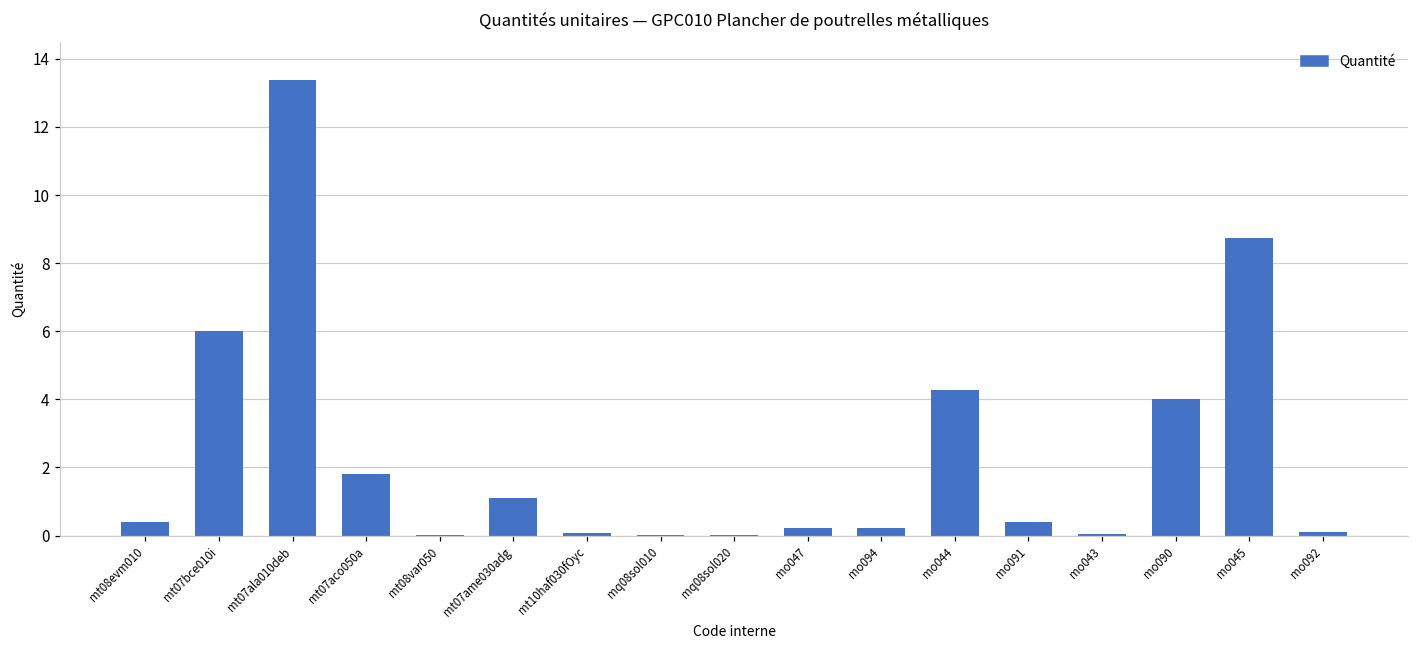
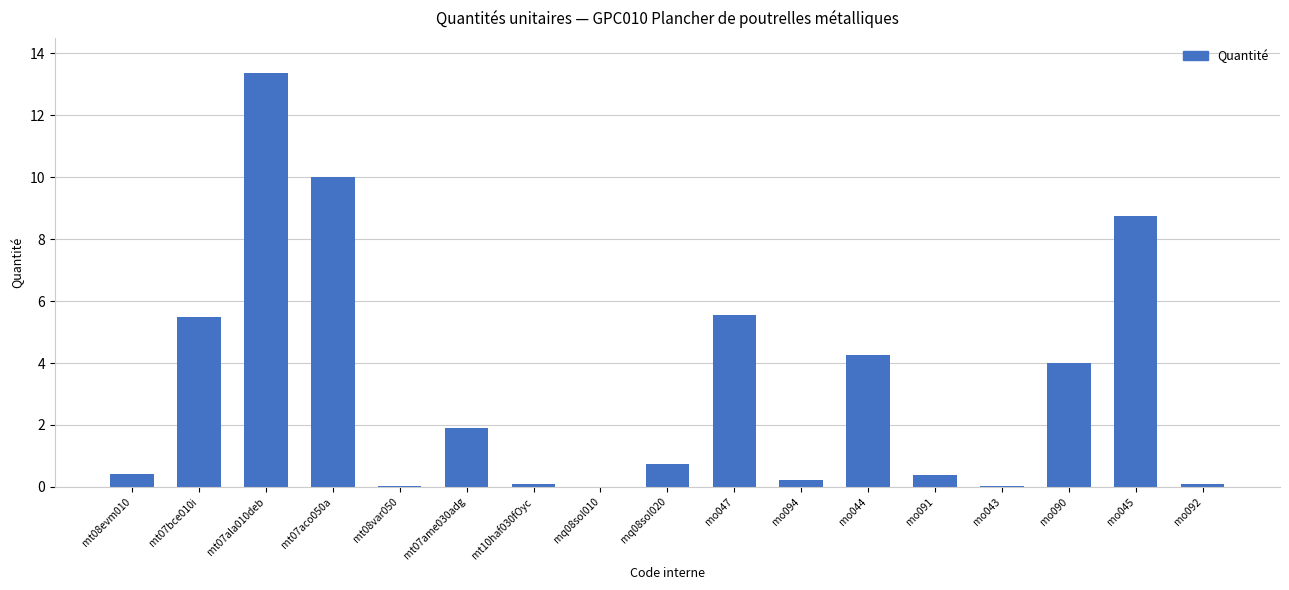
mt07bce010i: 6.0 -> 5.5
mt07aco050a: 1.8 -> 10.0
mt07ame030adg: 1.1 -> 1.9
mq08sol020: 0.0 -> 0.7
mo047: 0.2 -> 5.5
